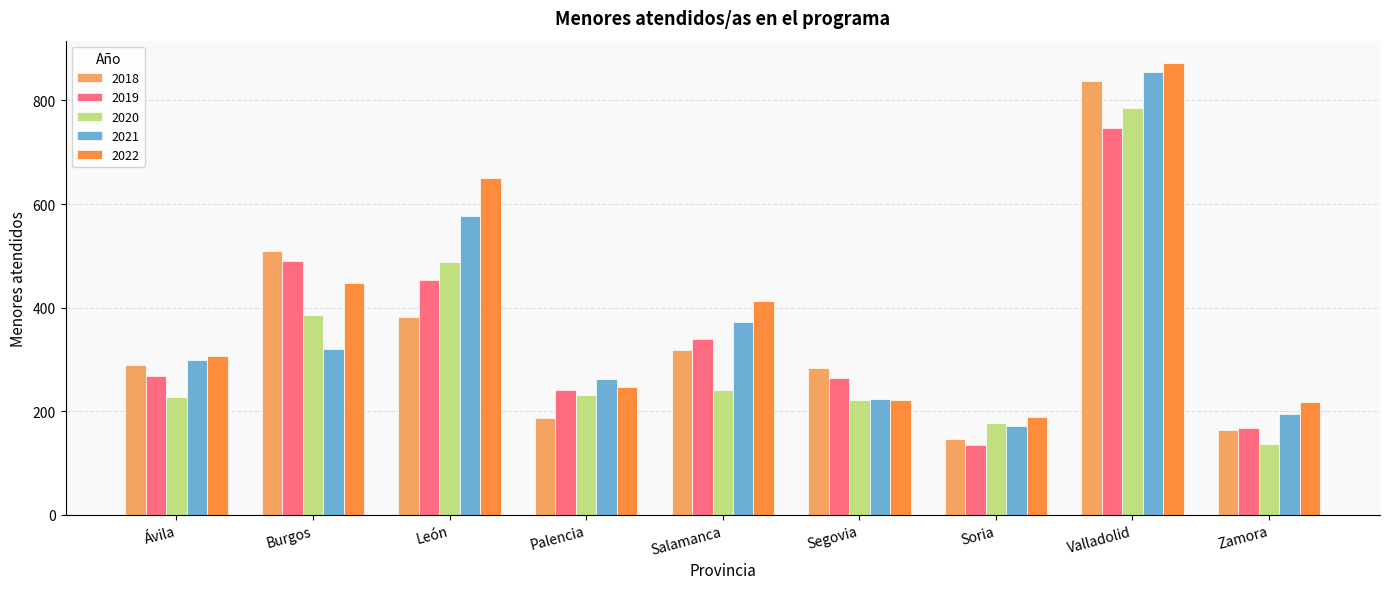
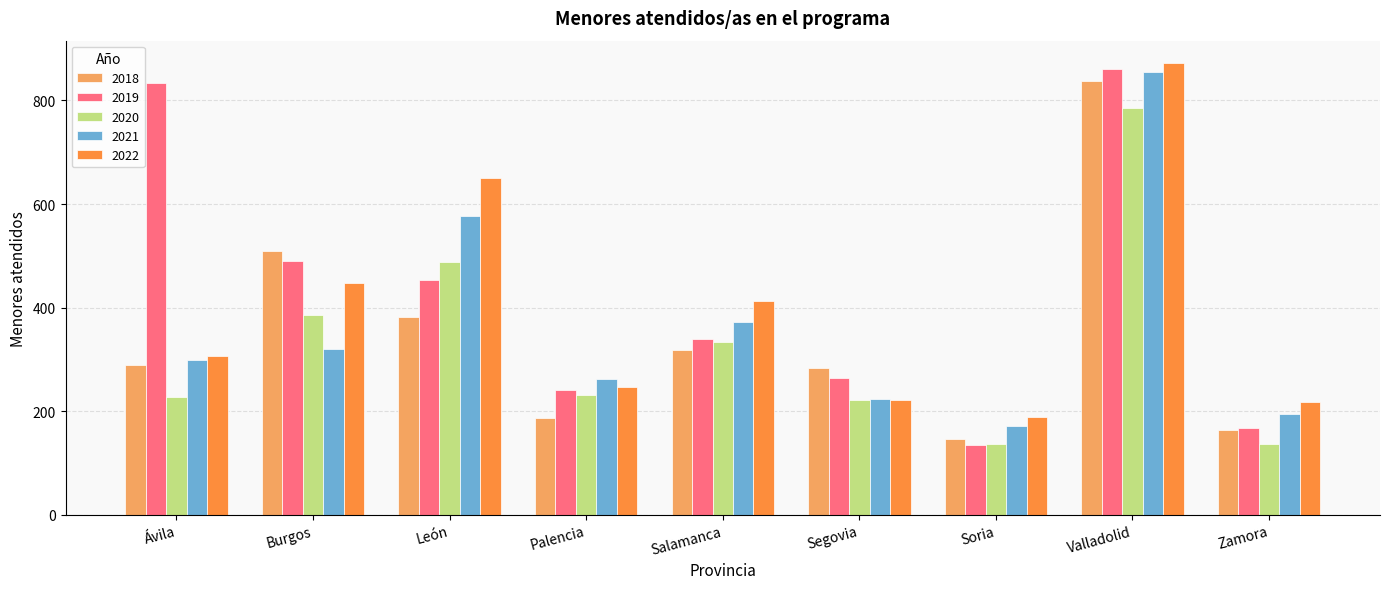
2019, Ávila: 270 -> 830
2020, Salamanca: 240 -> 330
2020, Soria: 180 -> 140
2019, Valladolid: 750 -> 860
